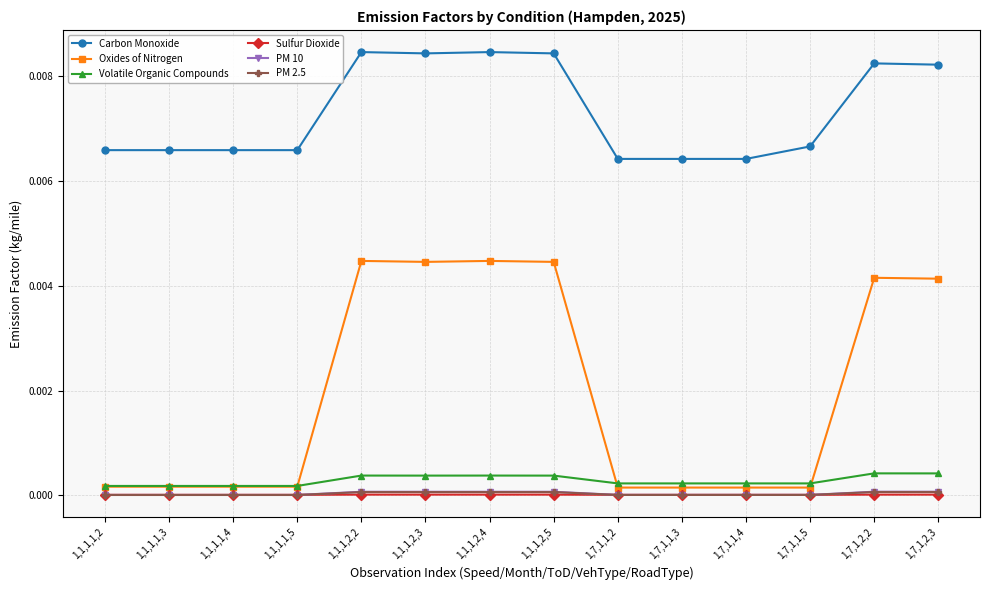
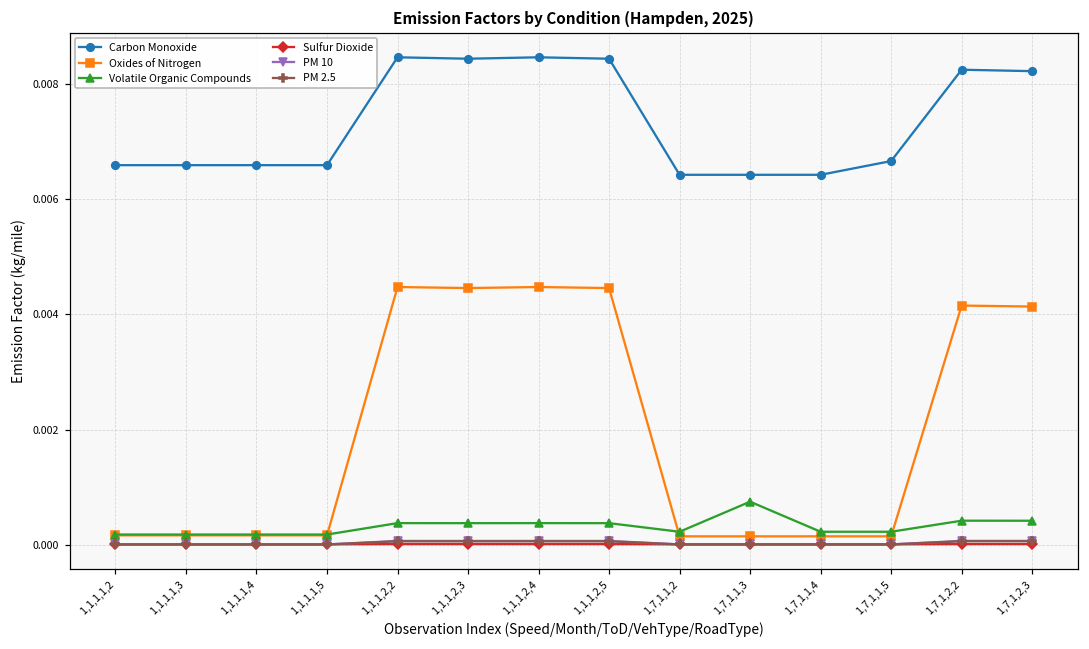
Volatile Organic Compounds, 1,7,1,1,3: 0.0002 -> 0.0008
